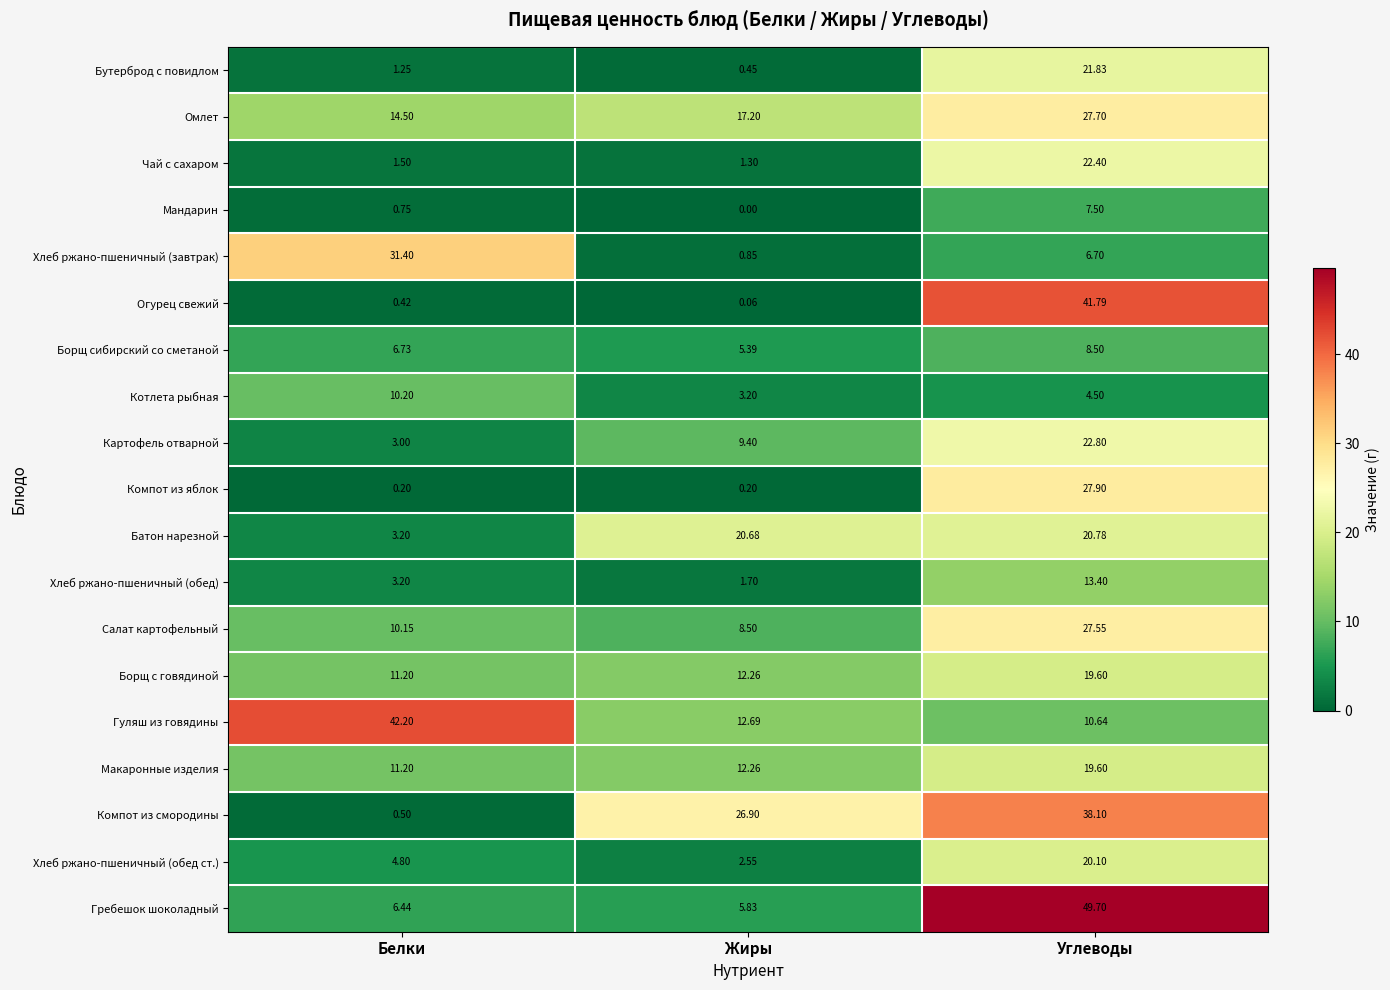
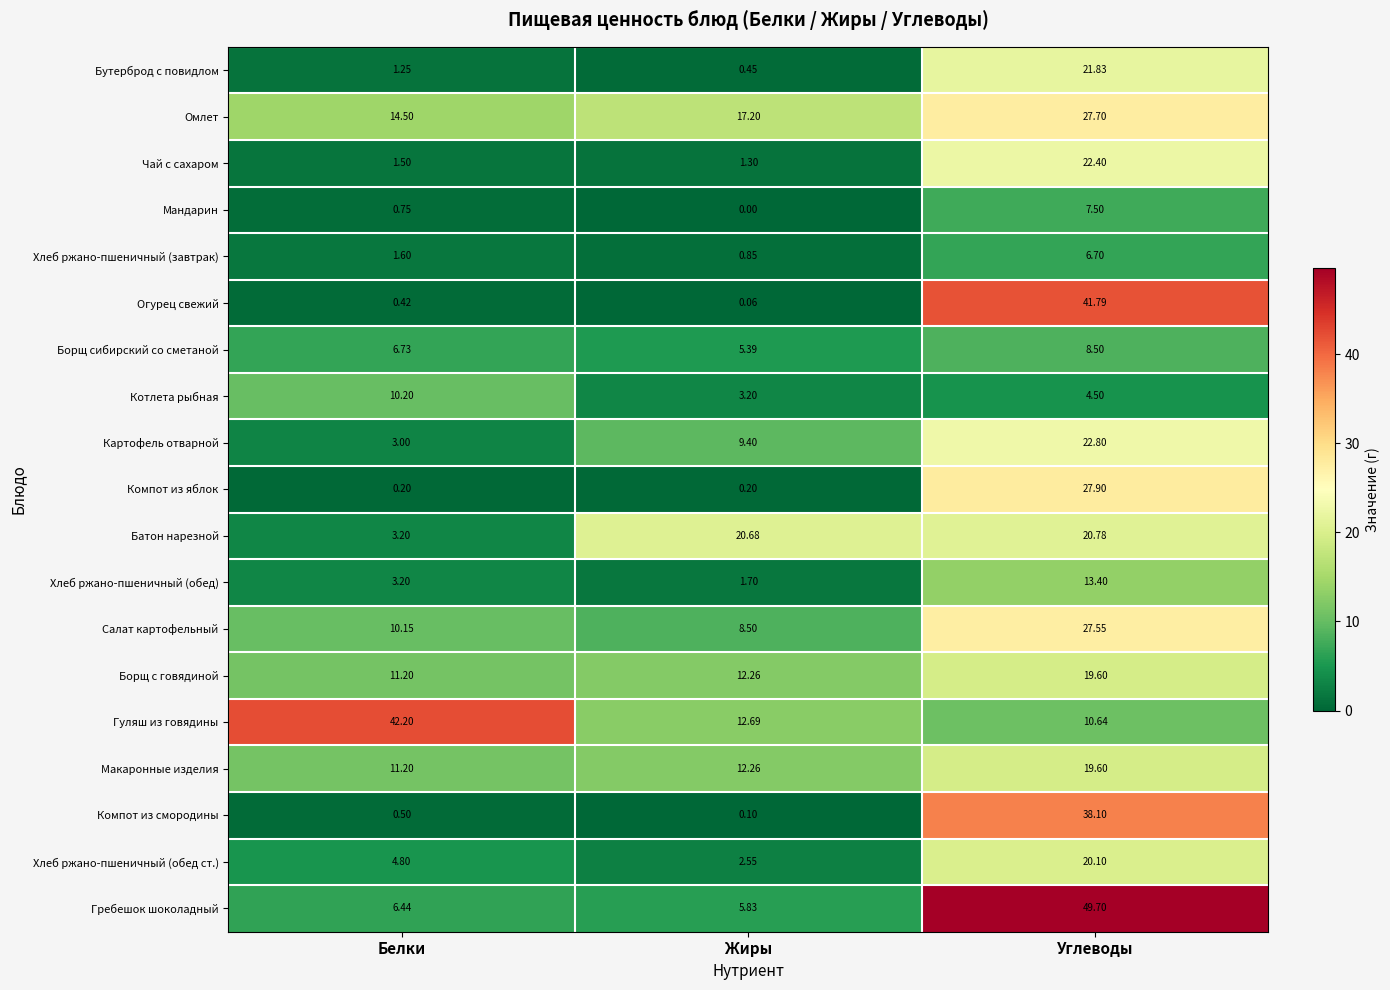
Хлеб ржано-пшеничный (завтрак), Белки: 31.40 -> 1.60
Компот из смородины, Жиры: 26.90 -> 0.10
